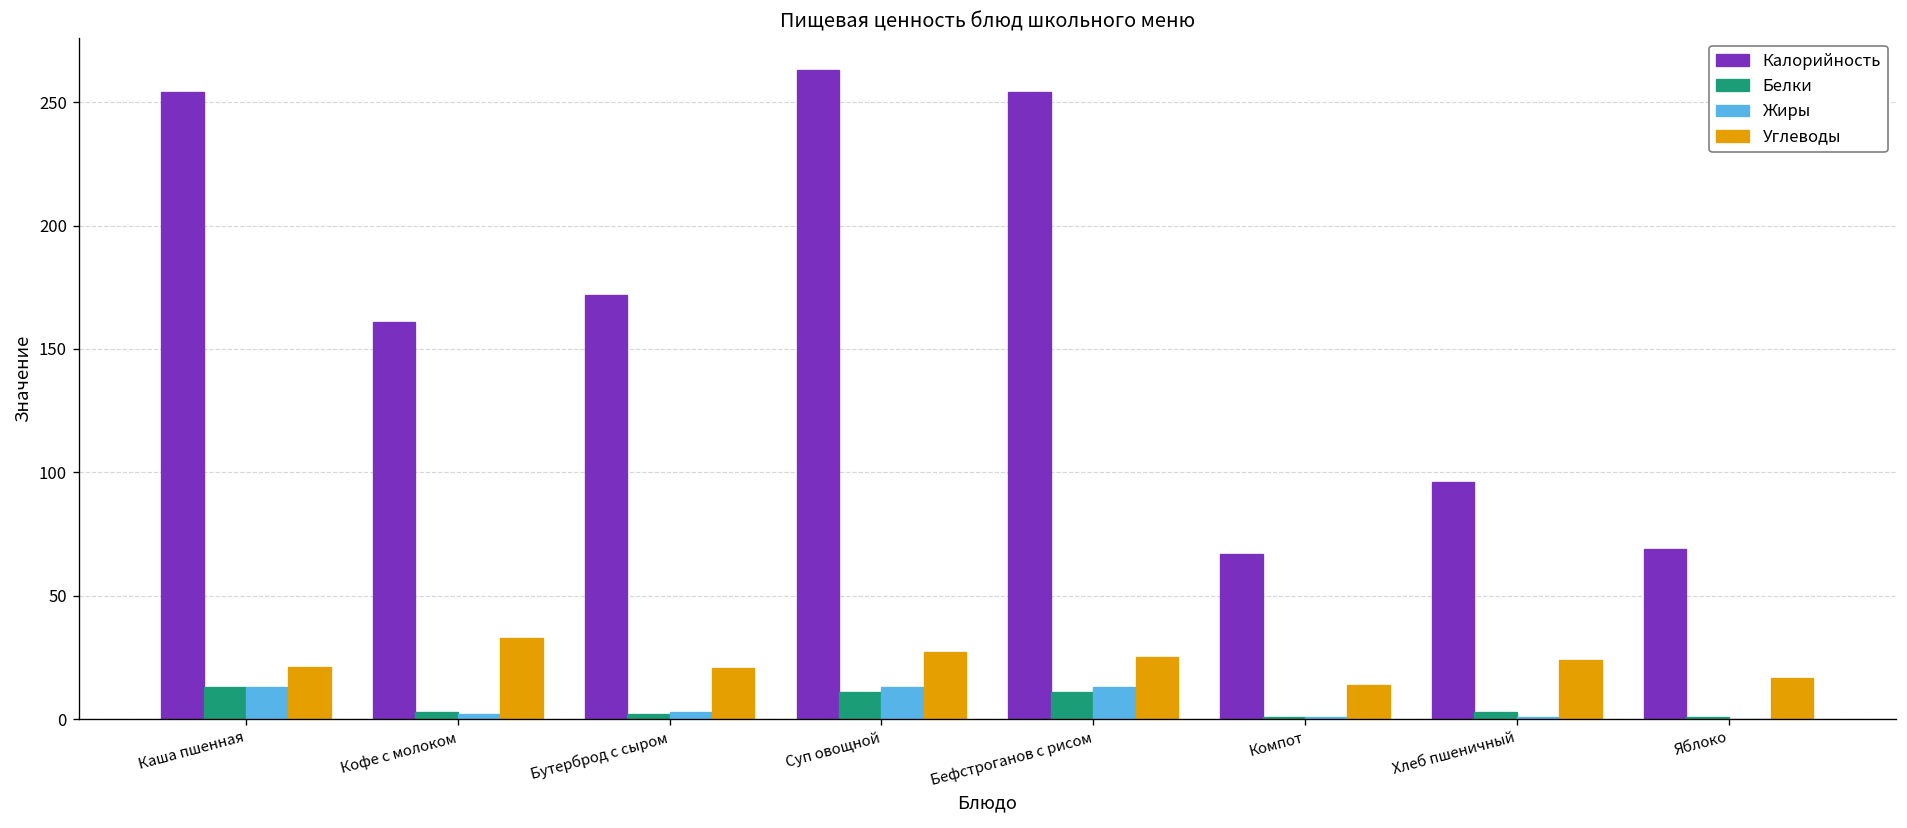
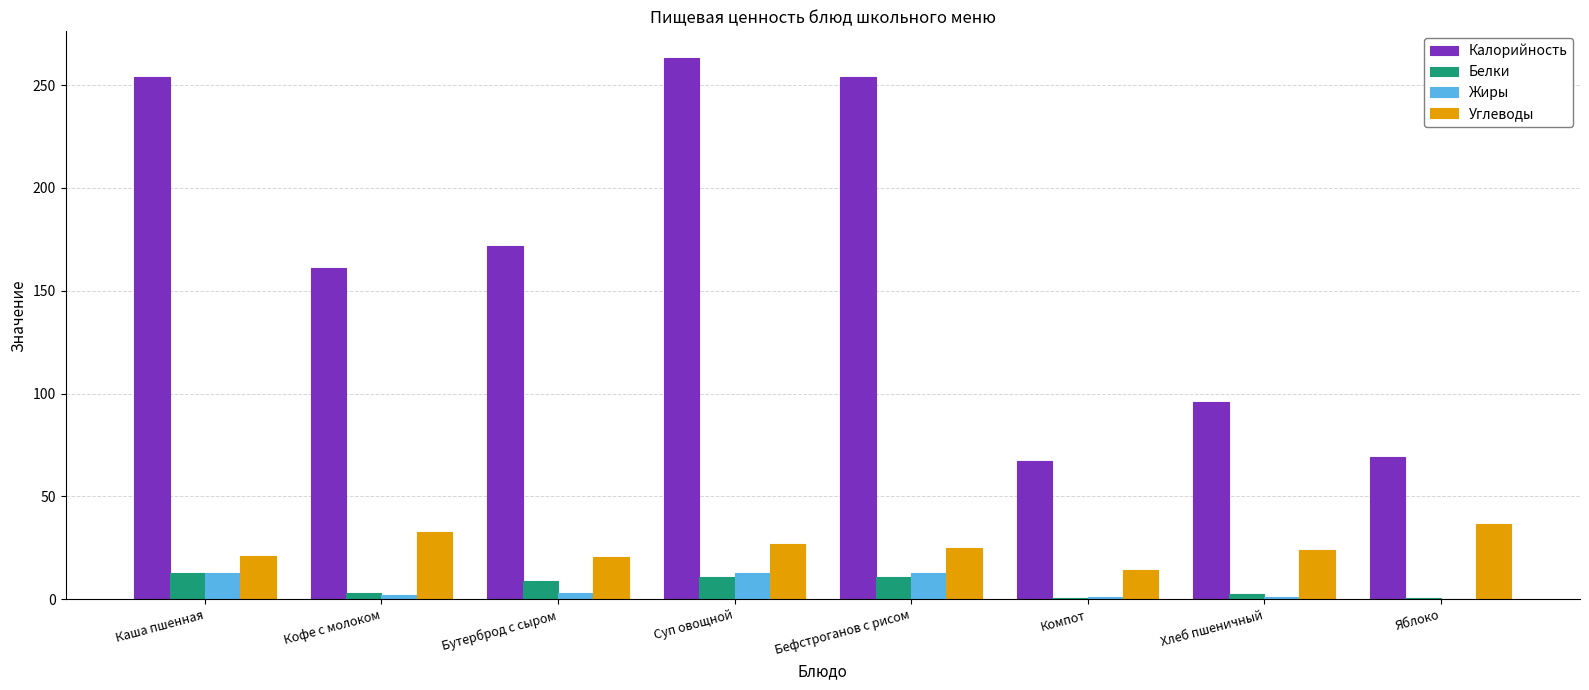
Белки, Бутерброд с сыром: 2 -> 9
Углеводы, Яблоко: 17 -> 37
